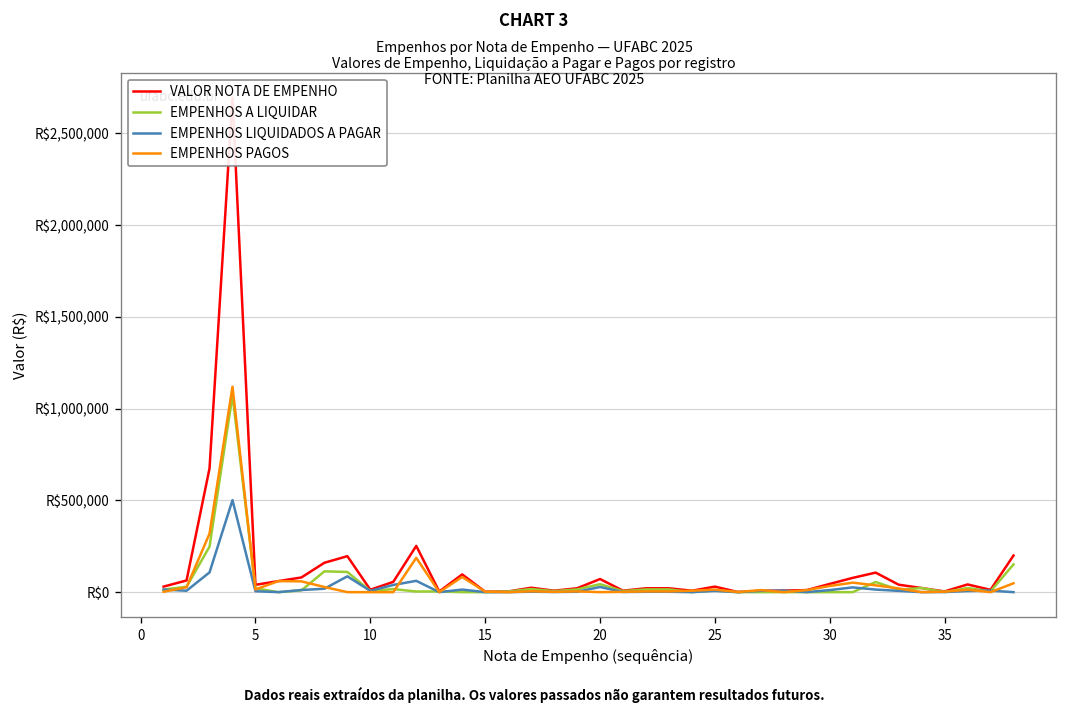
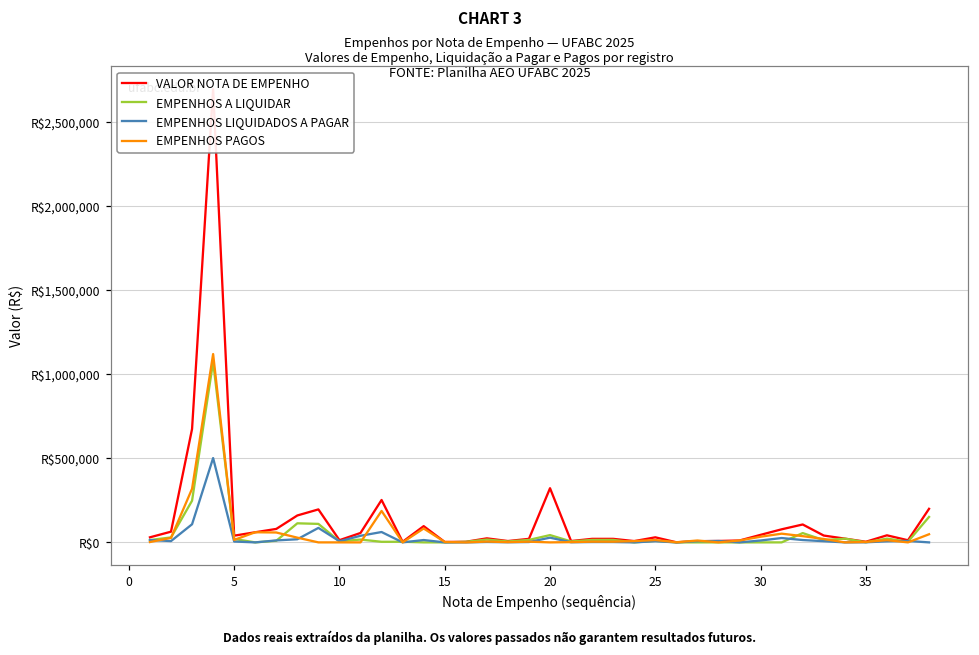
VALOR NOTA DE EMPENHO, 20: R$70,000 -> R$320,000
